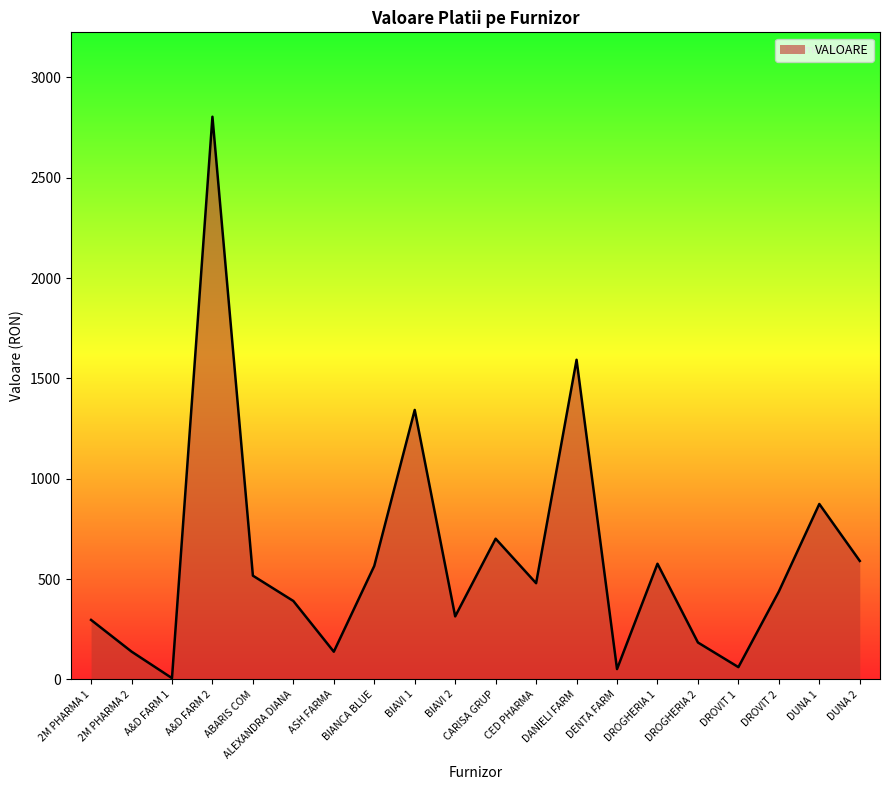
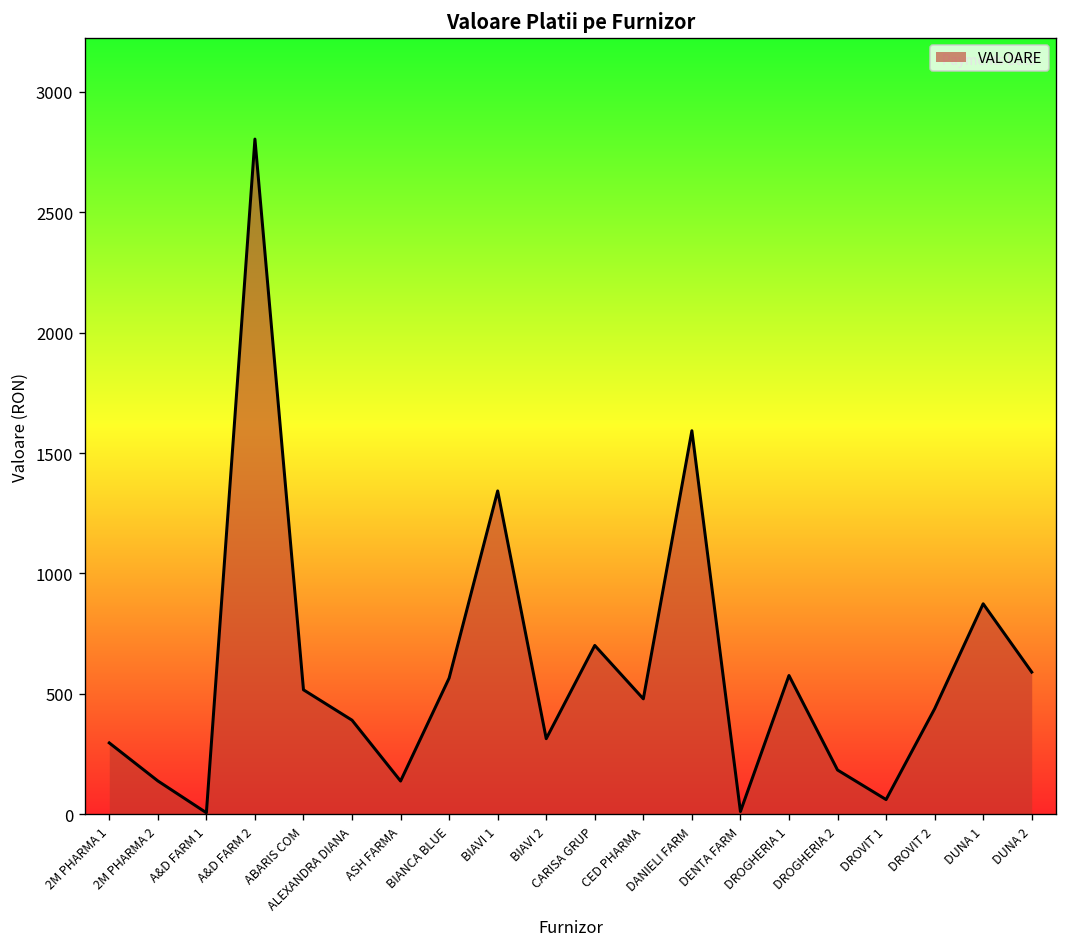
DENTA FARM: 50 -> 10
